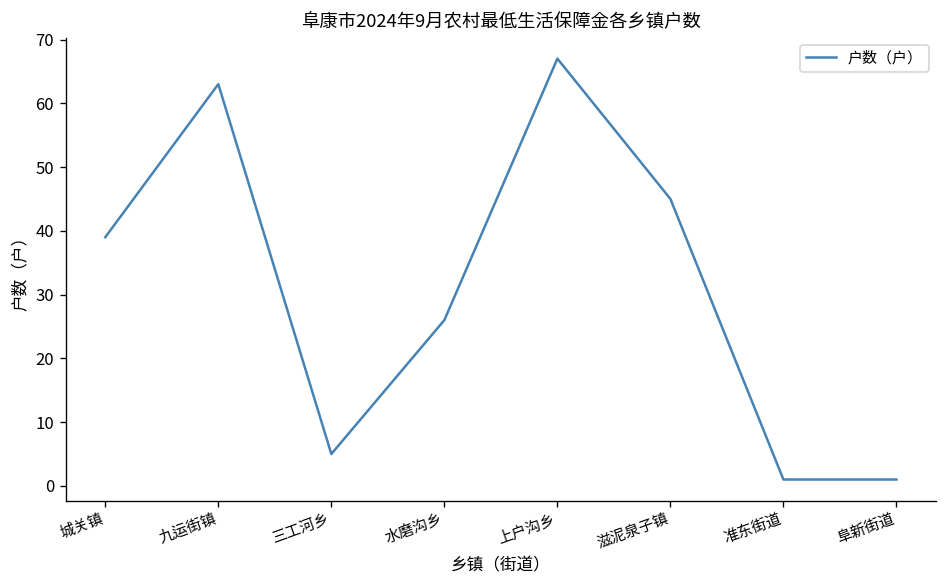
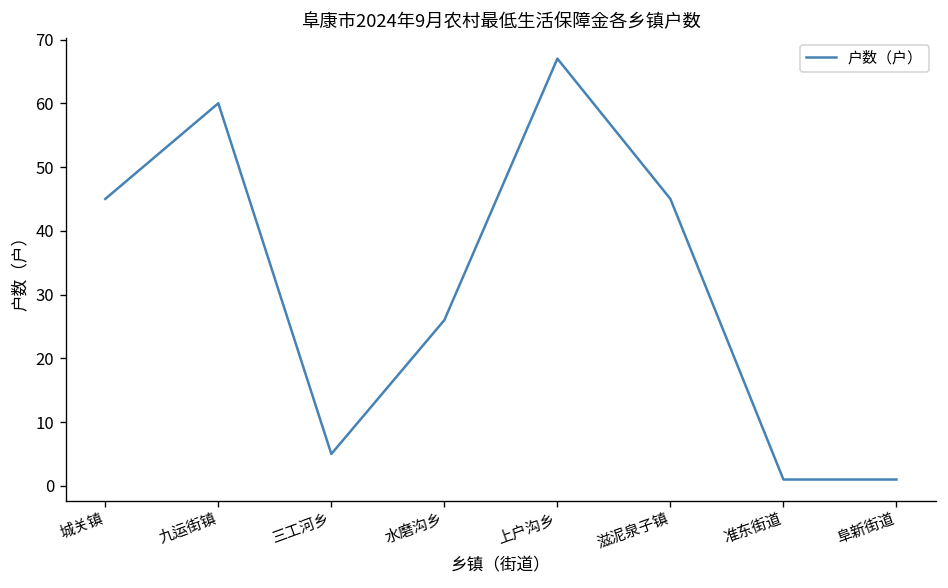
城关镇: 39 -> 45
九运街镇: 63 -> 60
